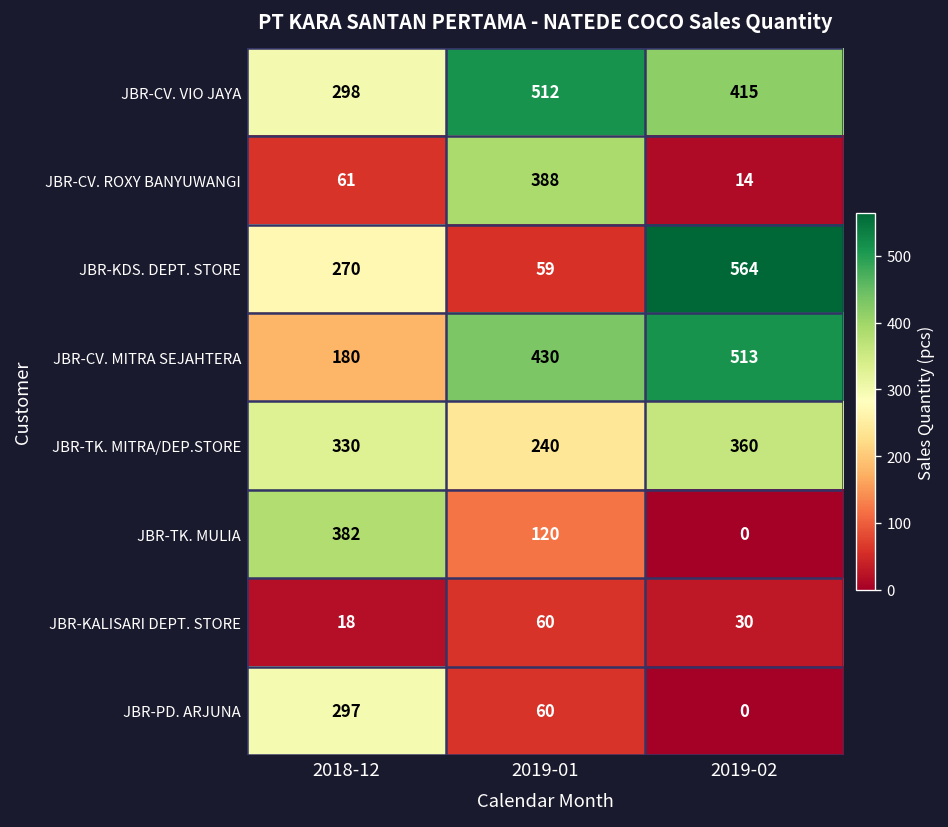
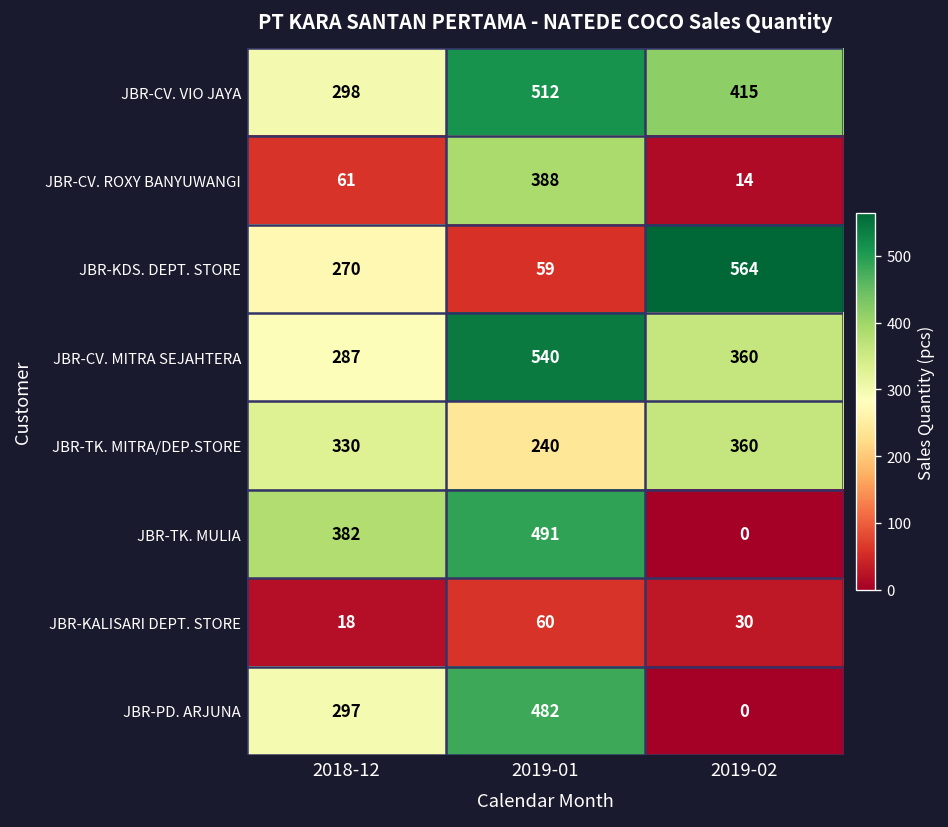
JBR-CV. MITRA SEJAHTERA, 2018-12: 180 -> 287
JBR-CV. MITRA SEJAHTERA, 2019-01: 430 -> 540
JBR-CV. MITRA SEJAHTERA, 2019-02: 513 -> 360
JBR-TK. MULIA, 2019-01: 120 -> 491
JBR-PD. ARJUNA, 2019-01: 60 -> 482
